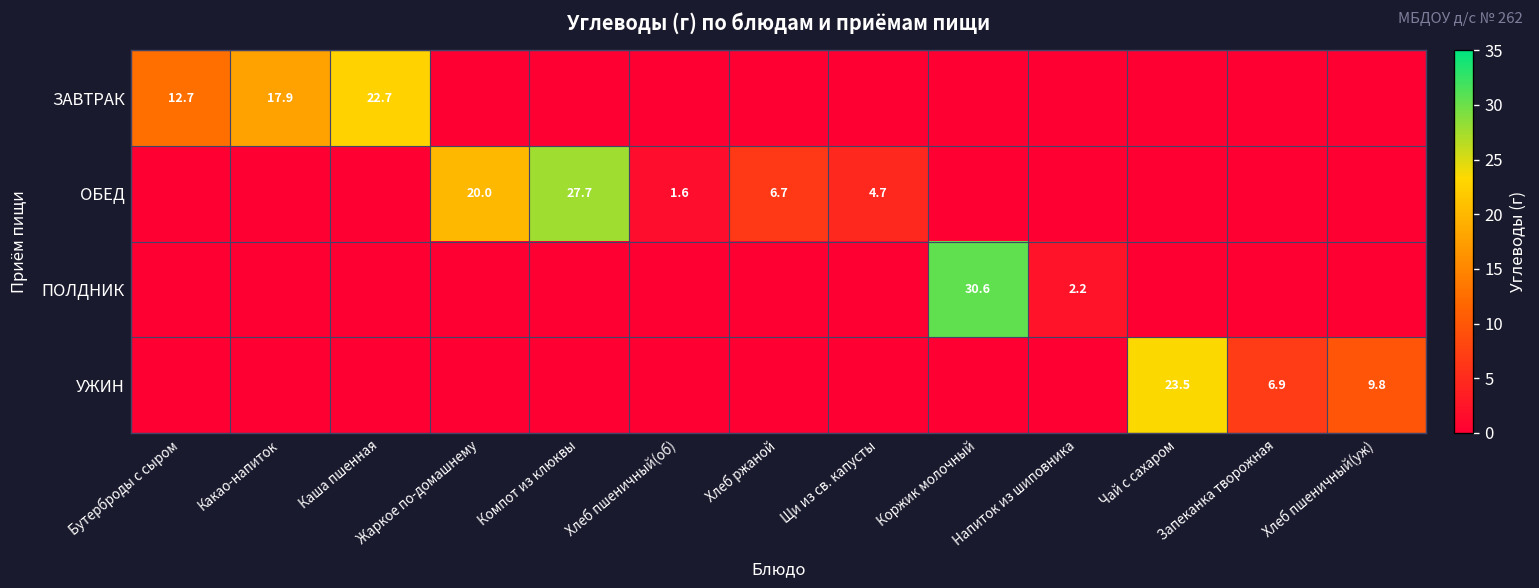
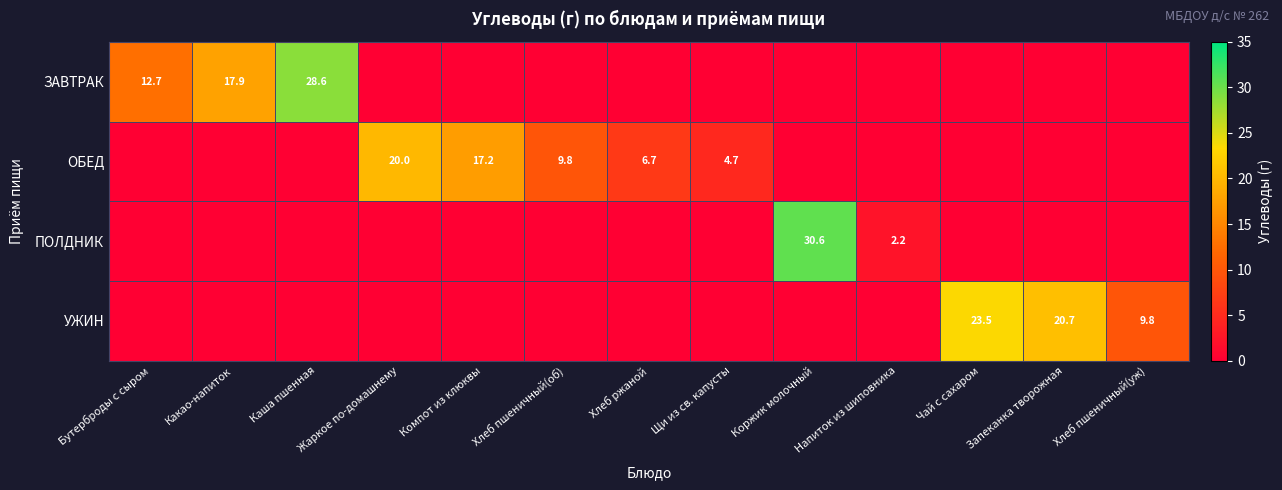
ЗАВТРАК, Каша пшенная: 22.7 -> 28.6
ОБЕД, Компот из клюквы: 27.7 -> 17.2
ОБЕД, Хлеб пшеничный(об): 1.6 -> 9.8
УЖИН, Запеканка творожная: 6.9 -> 20.7
